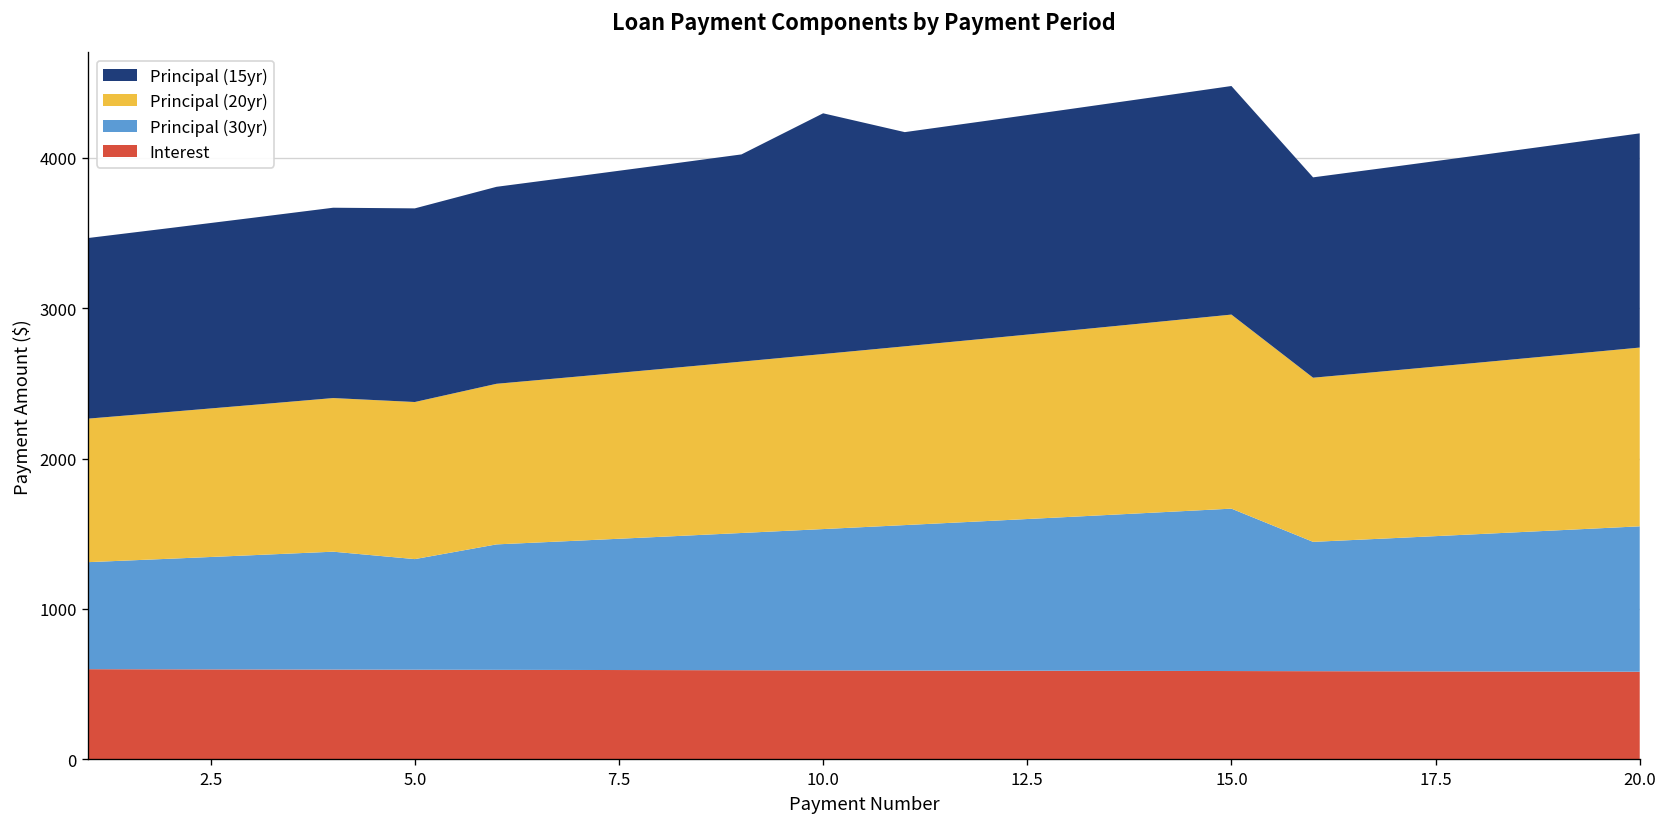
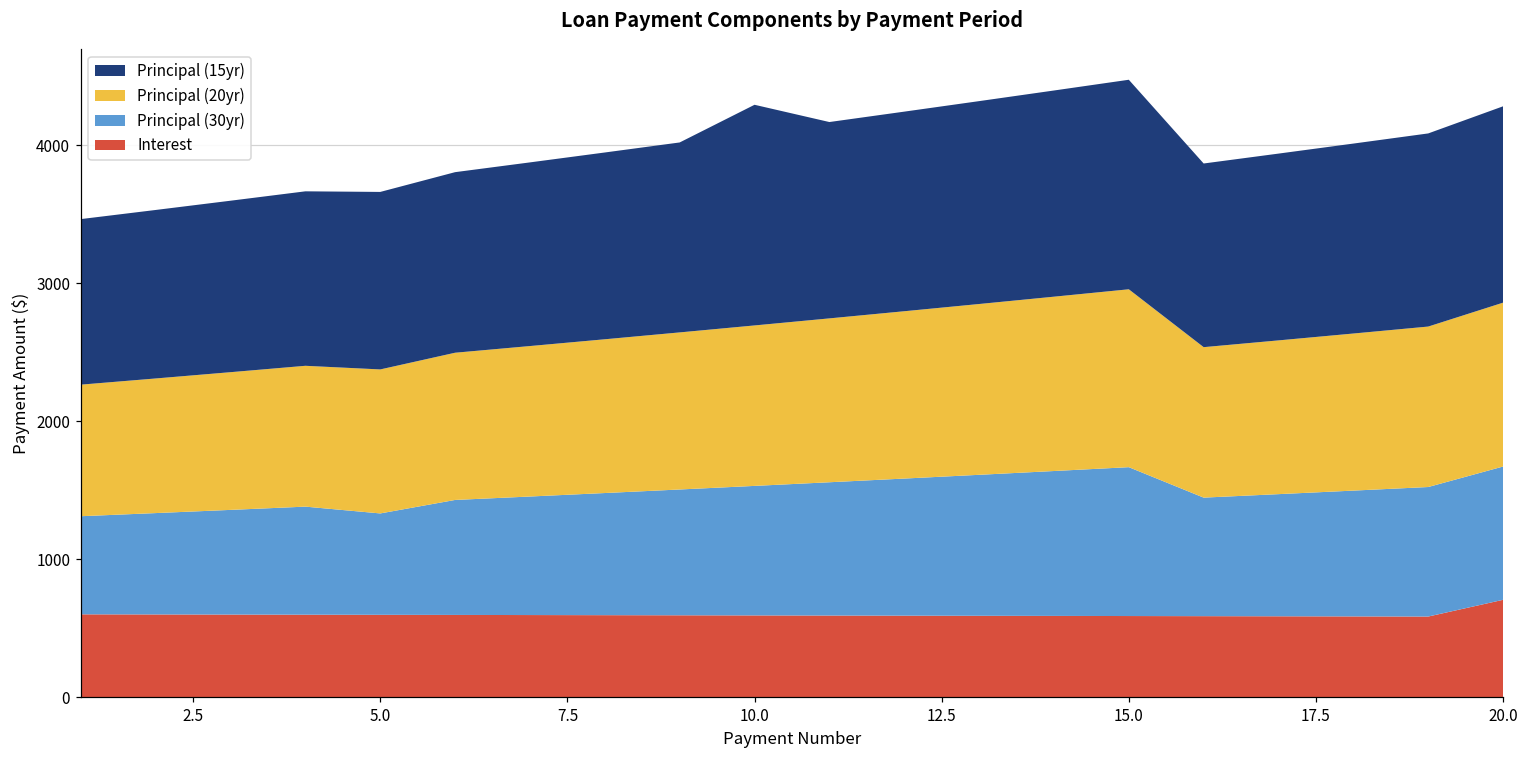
Interest, 20.0: 580 -> 710
